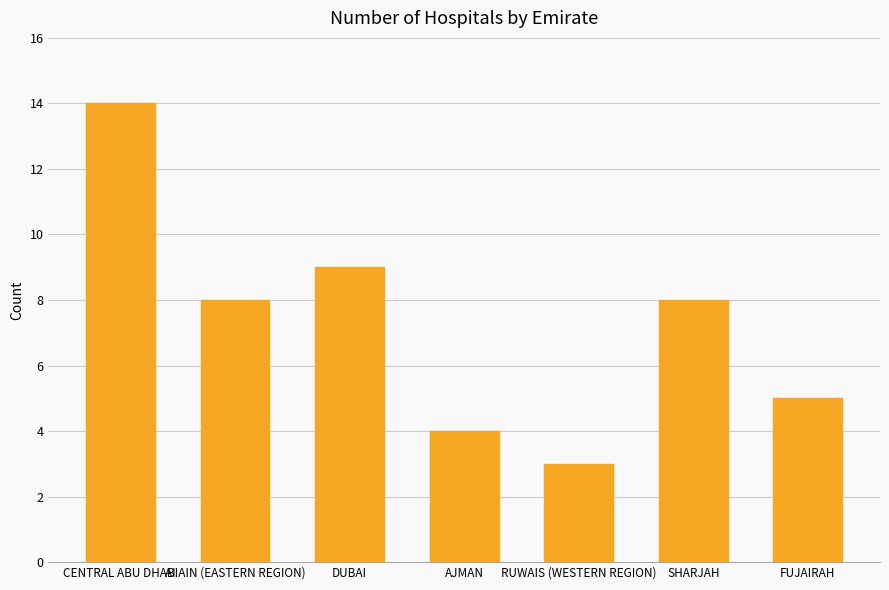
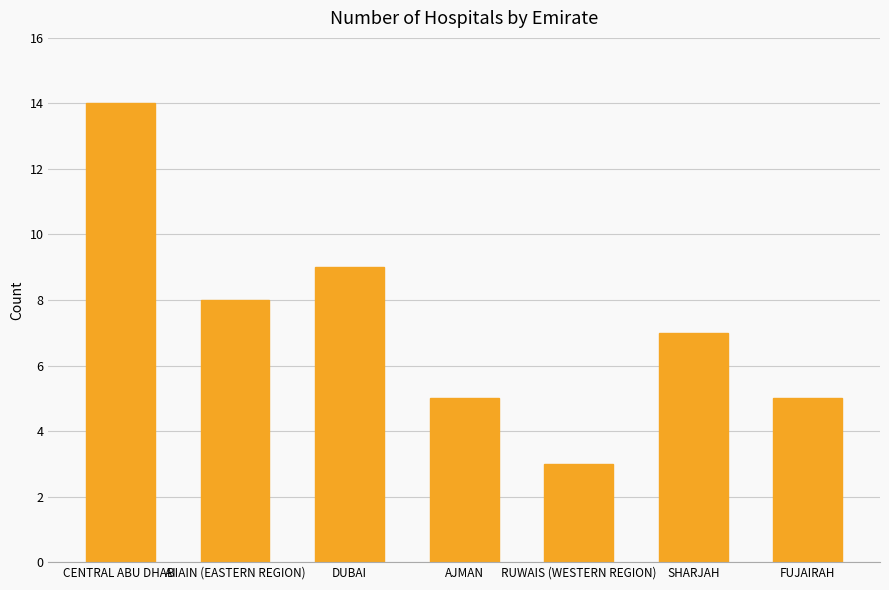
AJMAN: 4 -> 5
SHARJAH: 8 -> 7
